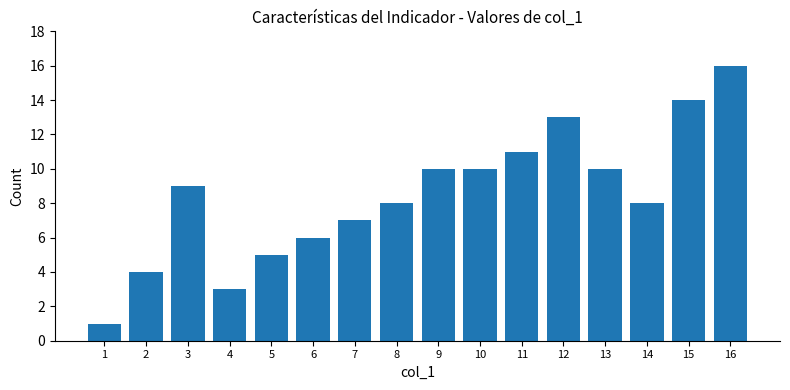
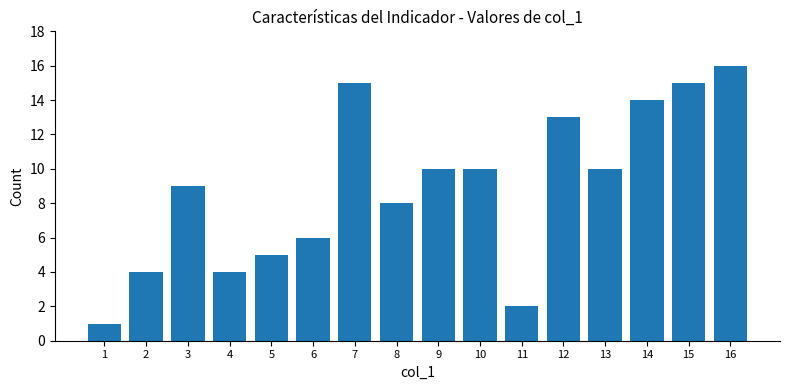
4: 3 -> 4
7: 7 -> 15
11: 11 -> 2
14: 8 -> 14
15: 14 -> 15
